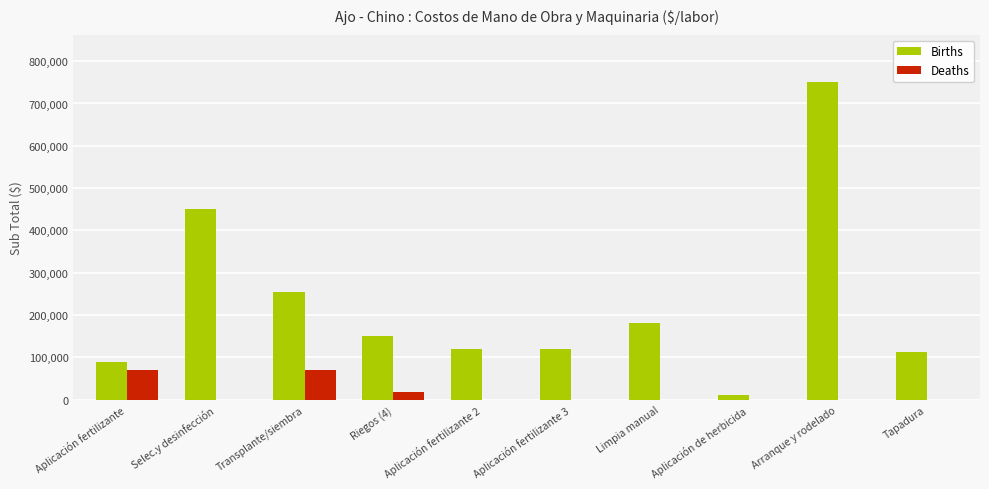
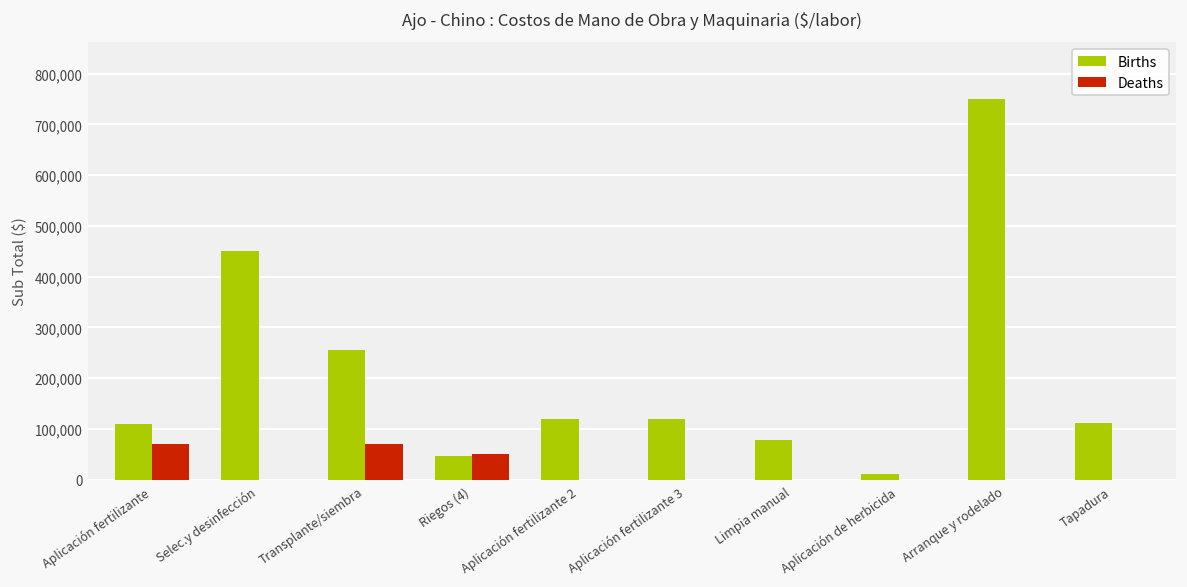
Births, Aplicación fertilizante: 90,000 -> 110,000
Births, Riegos (4): 150,000 -> 50,000
Deaths, Riegos (4): 20,000 -> 50,000
Births, Limpia manual: 180,000 -> 80,000
